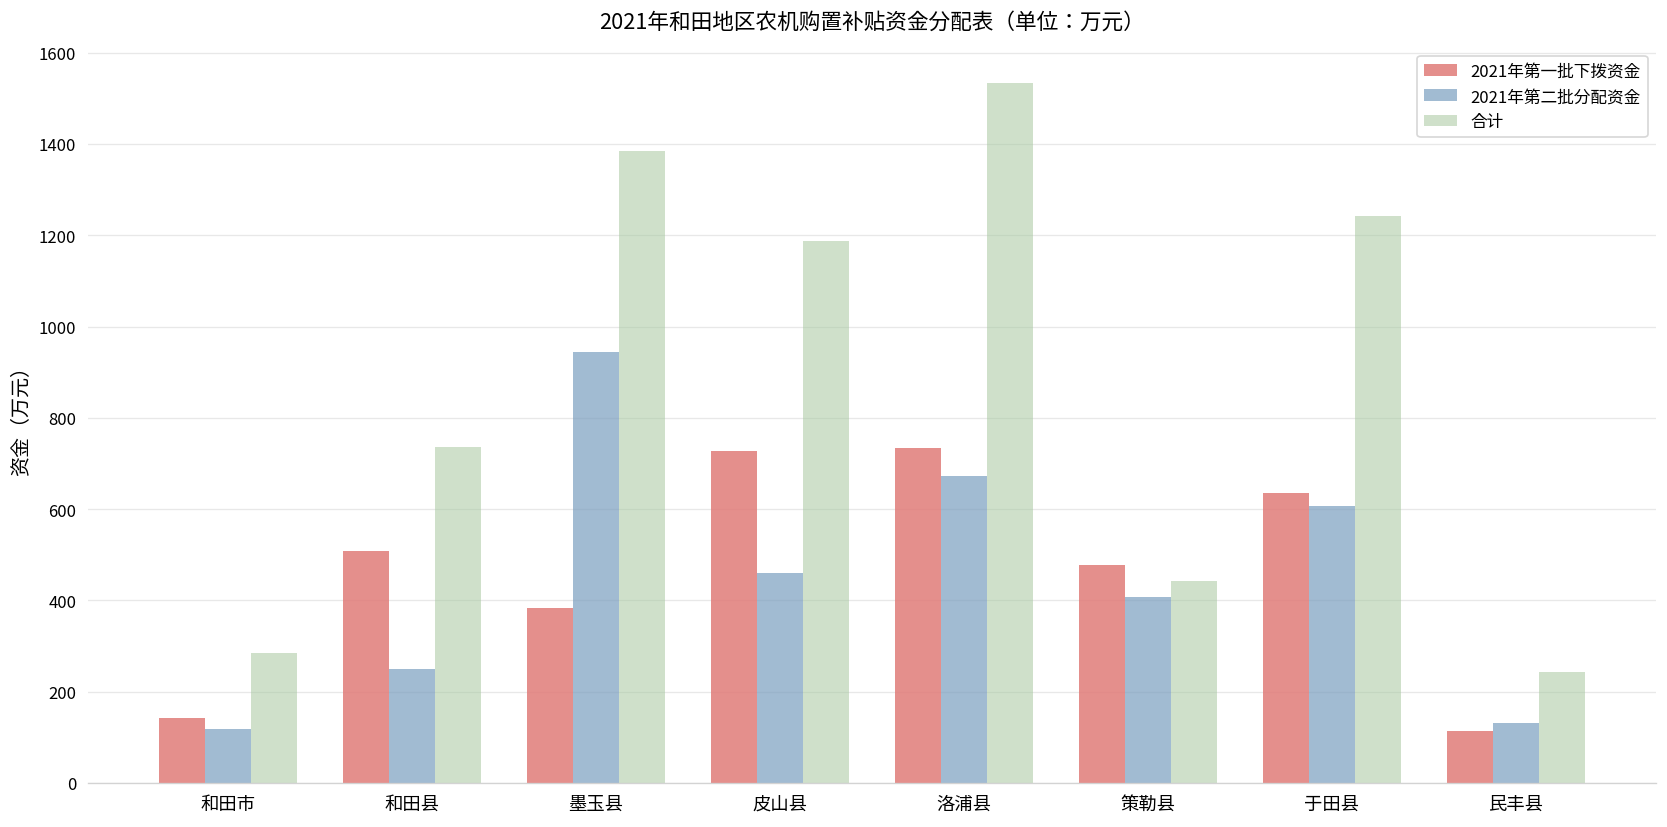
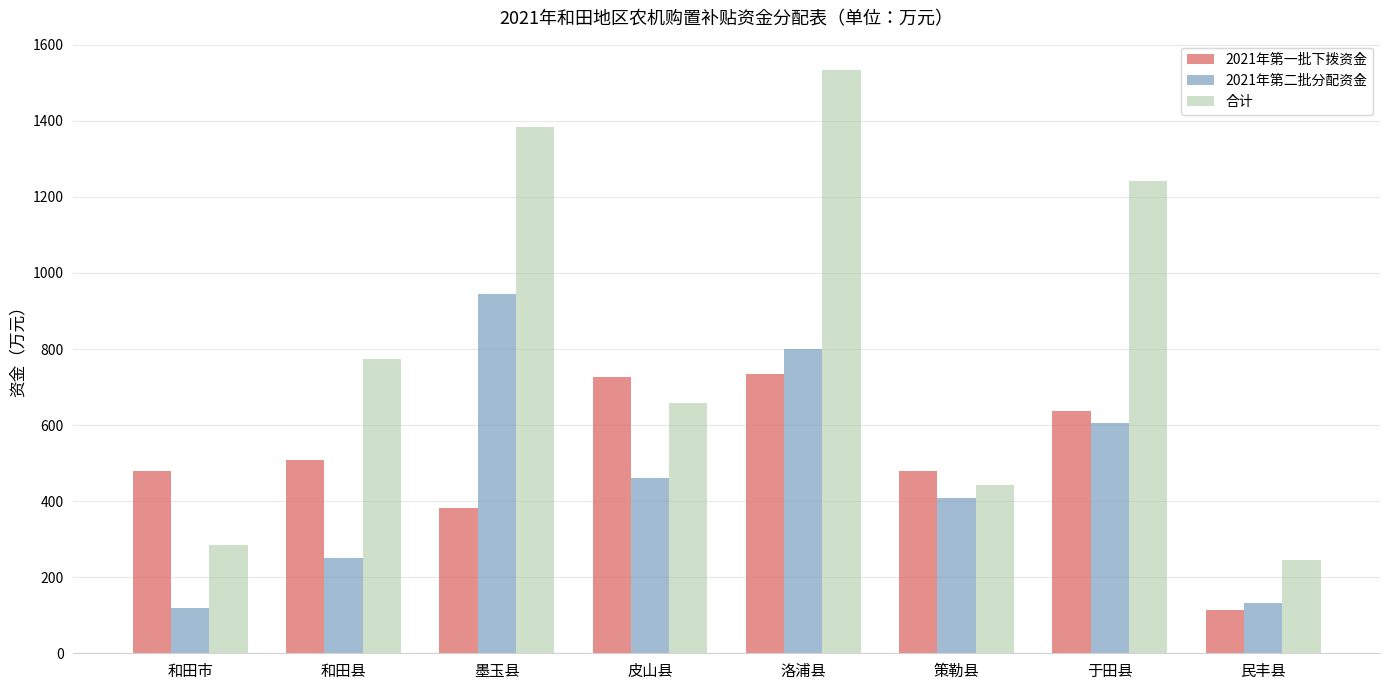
2021年第一批下拨资金, 和田市: 140 -> 480
合计, 和田县: 740 -> 780
合计, 皮山县: 1190 -> 660
2021年第二批分配资金, 洛浦县: 670 -> 800
